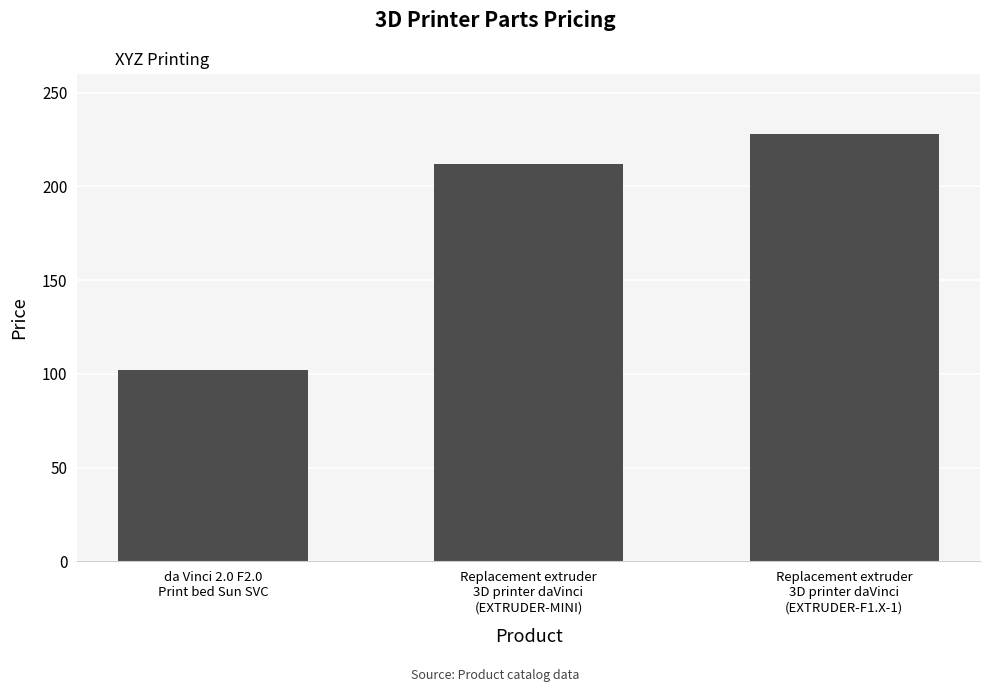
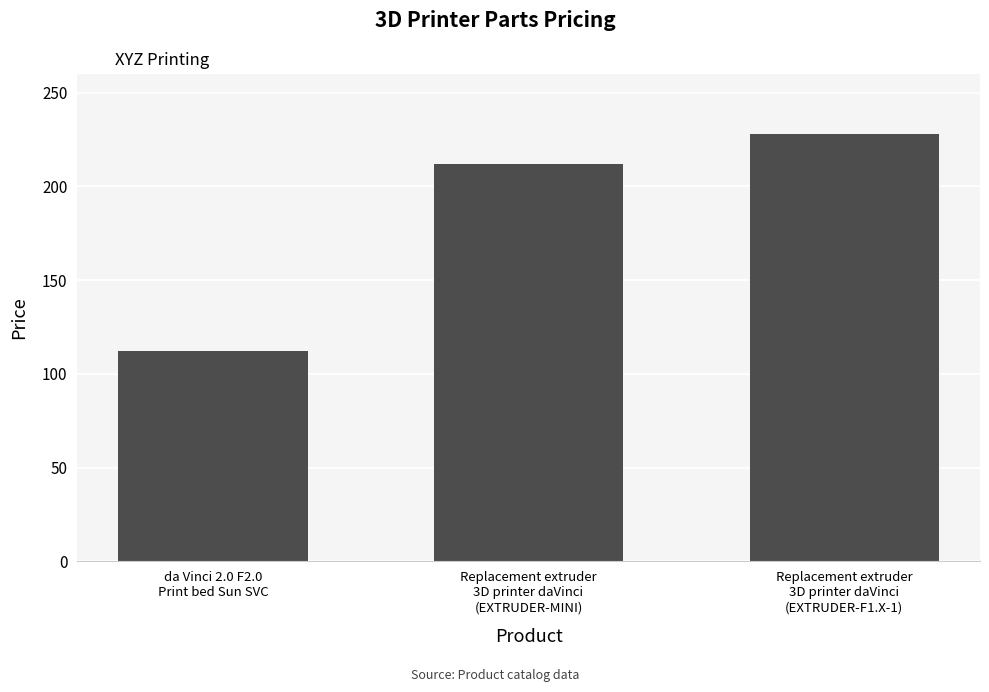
da Vinci 2.0 F2.0 Print bed Sun SVC: 102 -> 112
